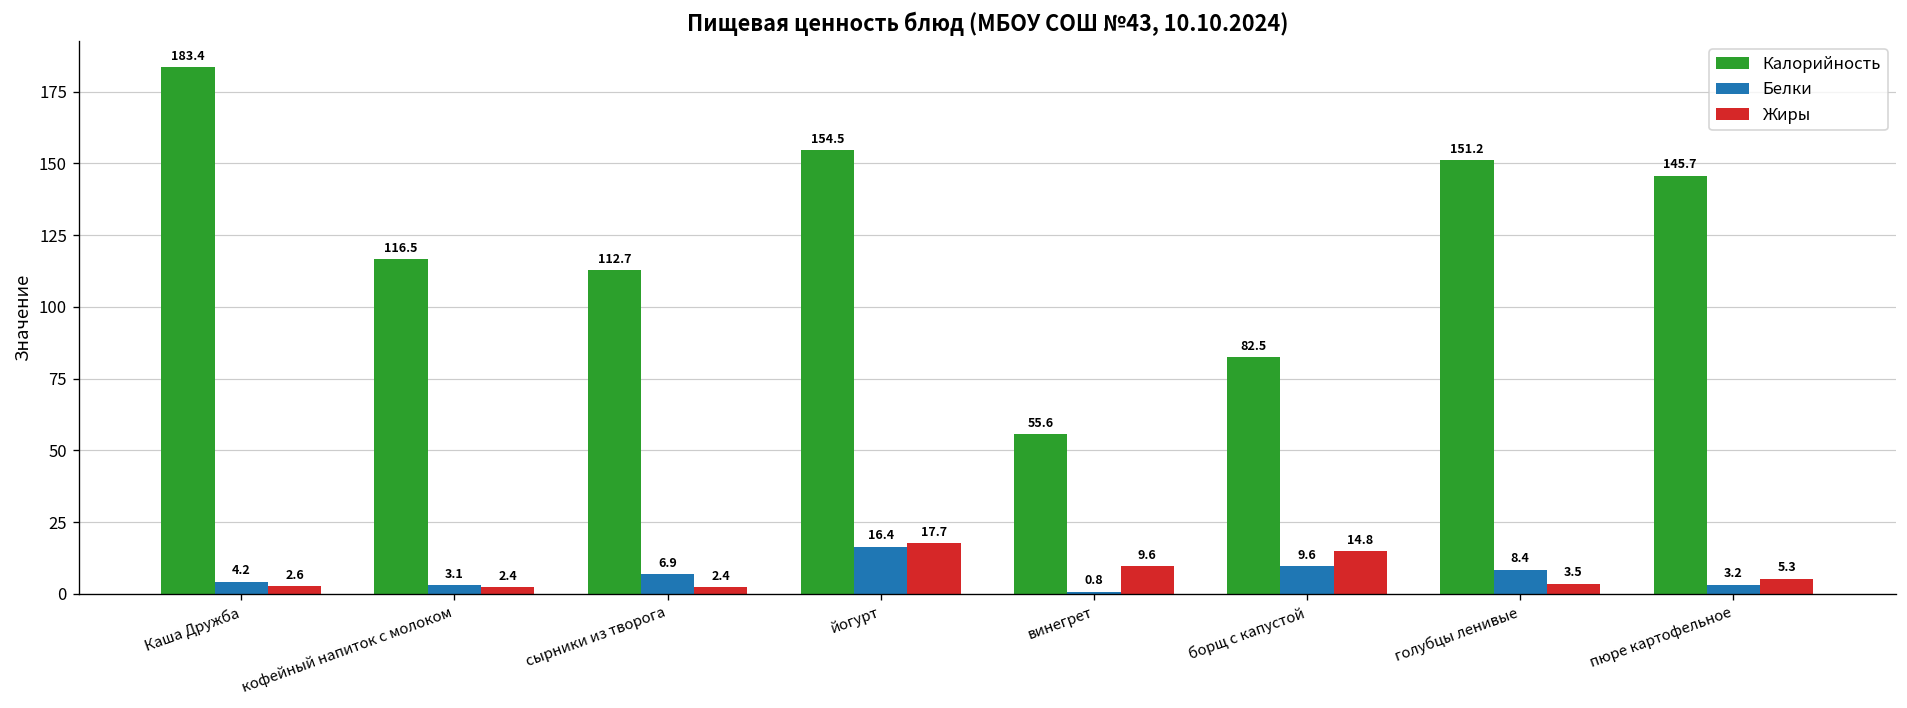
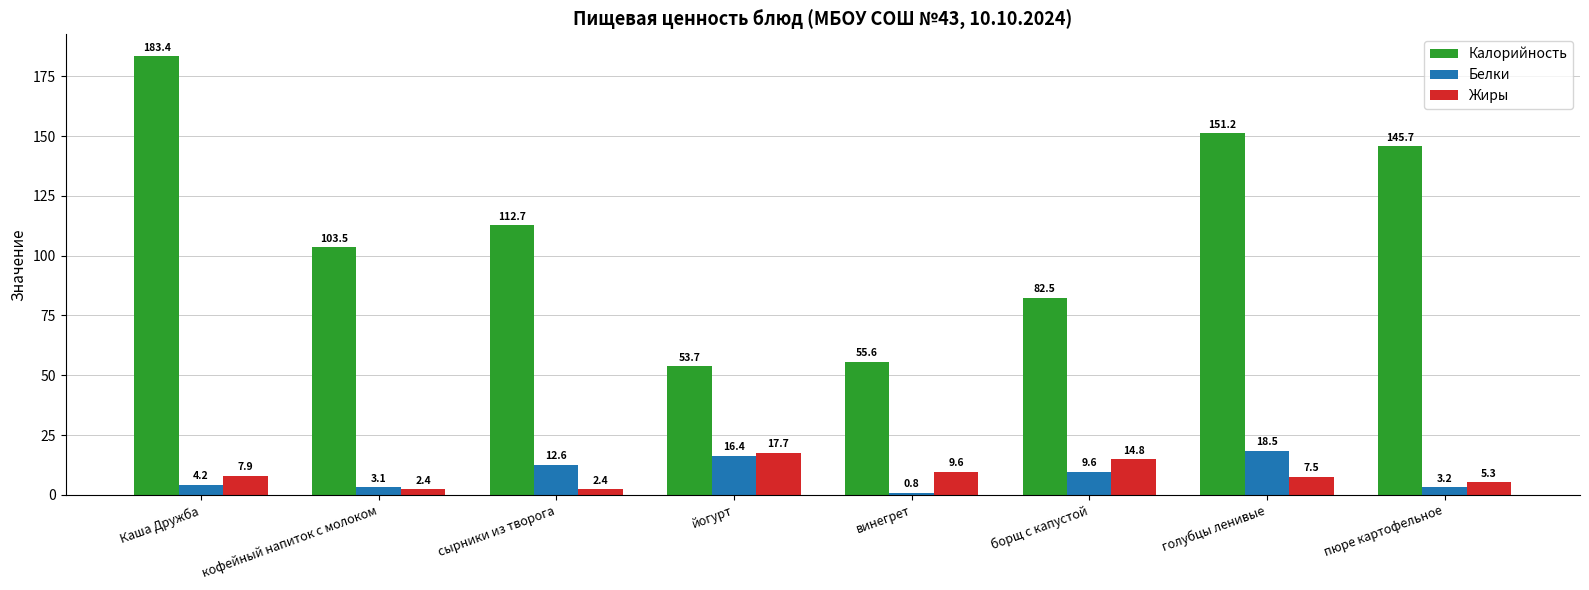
Жиры, Каша Дружба: 2.6 -> 7.9
Калорийность, кофейный напиток с молоком: 116.5 -> 103.5
Белки, сырники из творога: 6.9 -> 12.6
Калорийность, йогурт: 154.5 -> 53.7
Белки, голубцы ленивые: 8.4 -> 18.5
Жиры, голубцы ленивые: 3.5 -> 7.5
